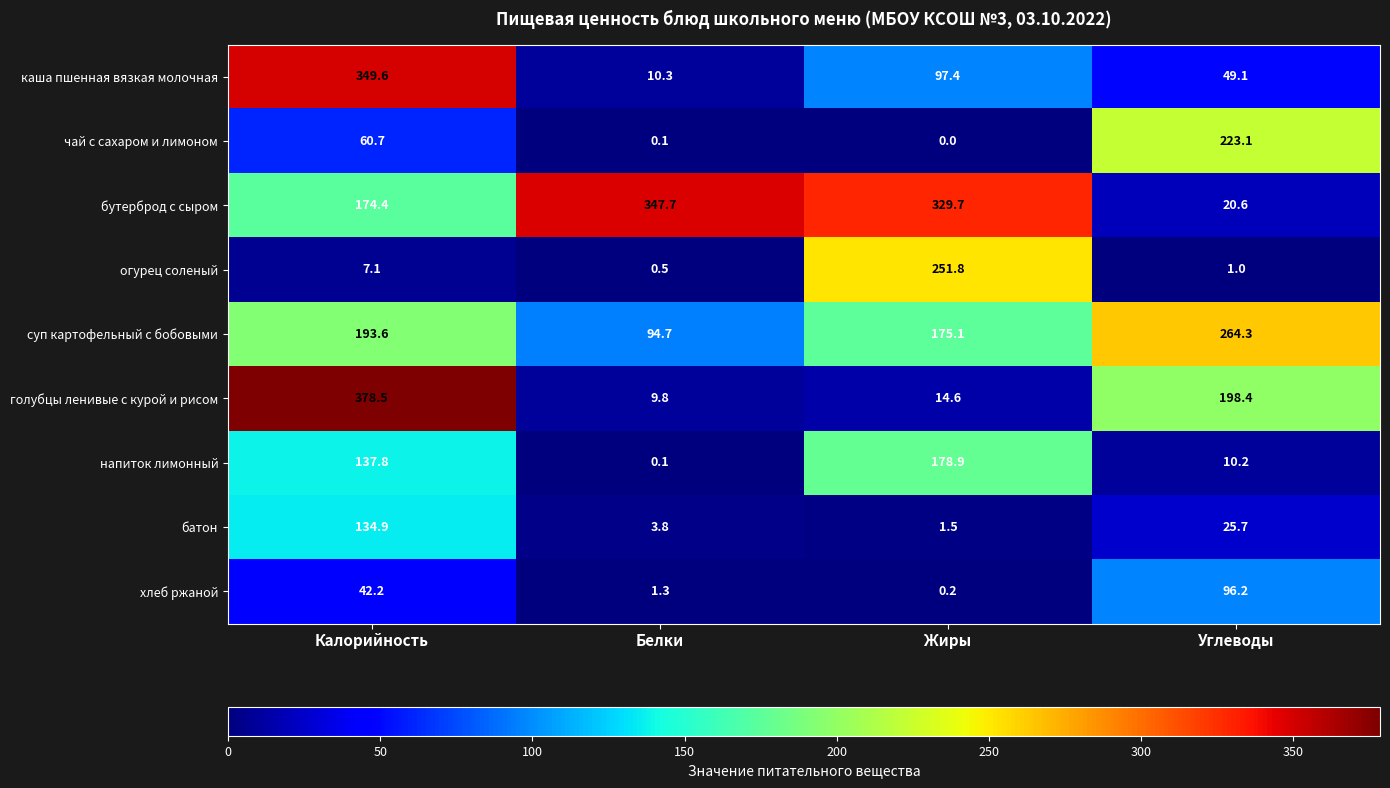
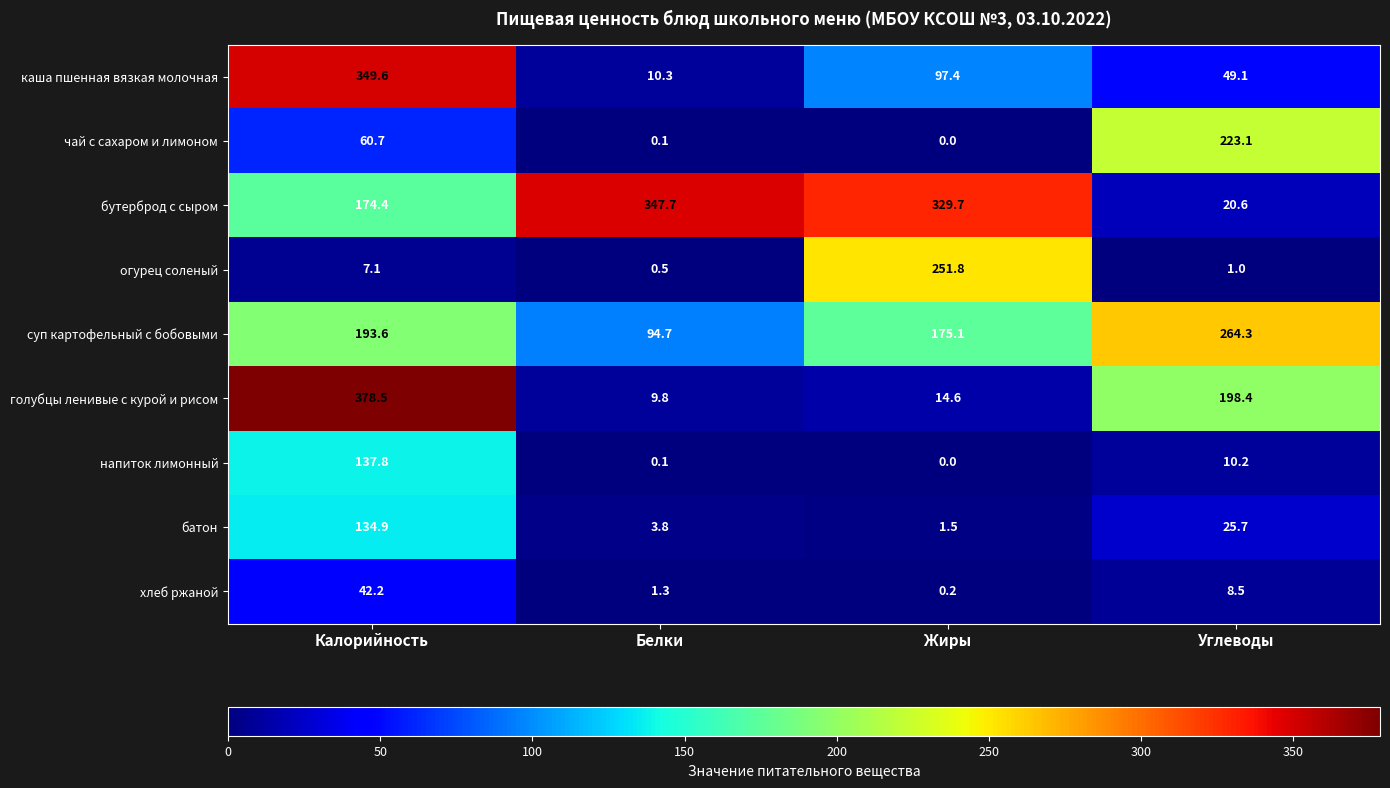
напиток лимонный, Жиры: 178.9 -> 0.0
хлеб ржаной, Углеводы: 96.2 -> 8.5
